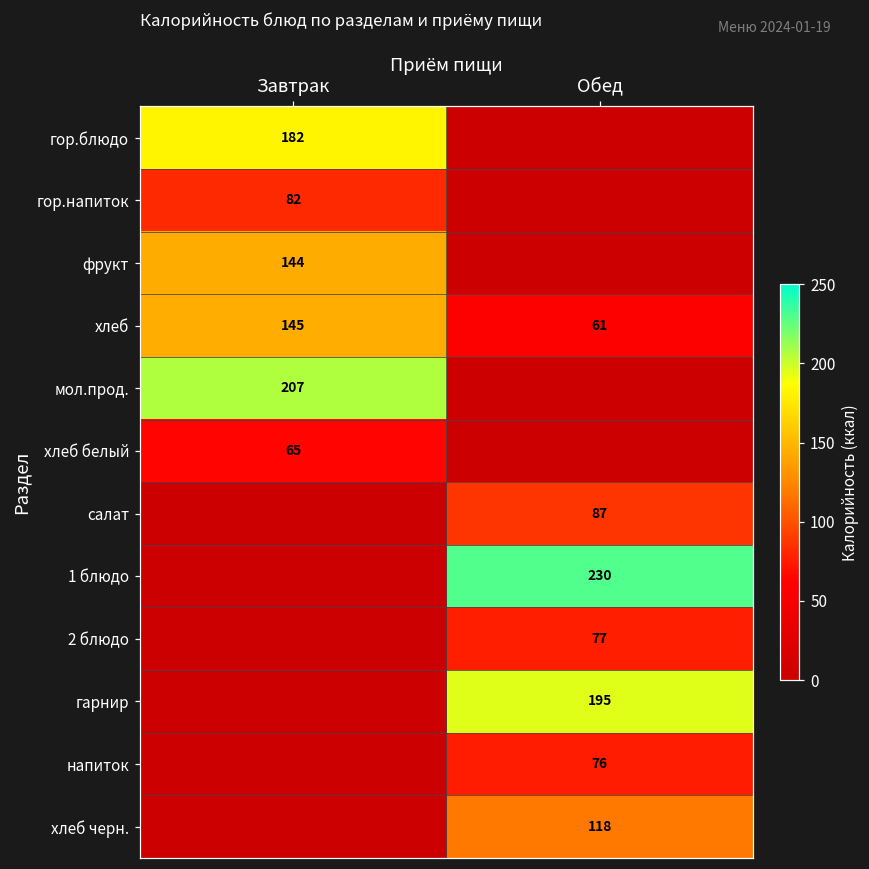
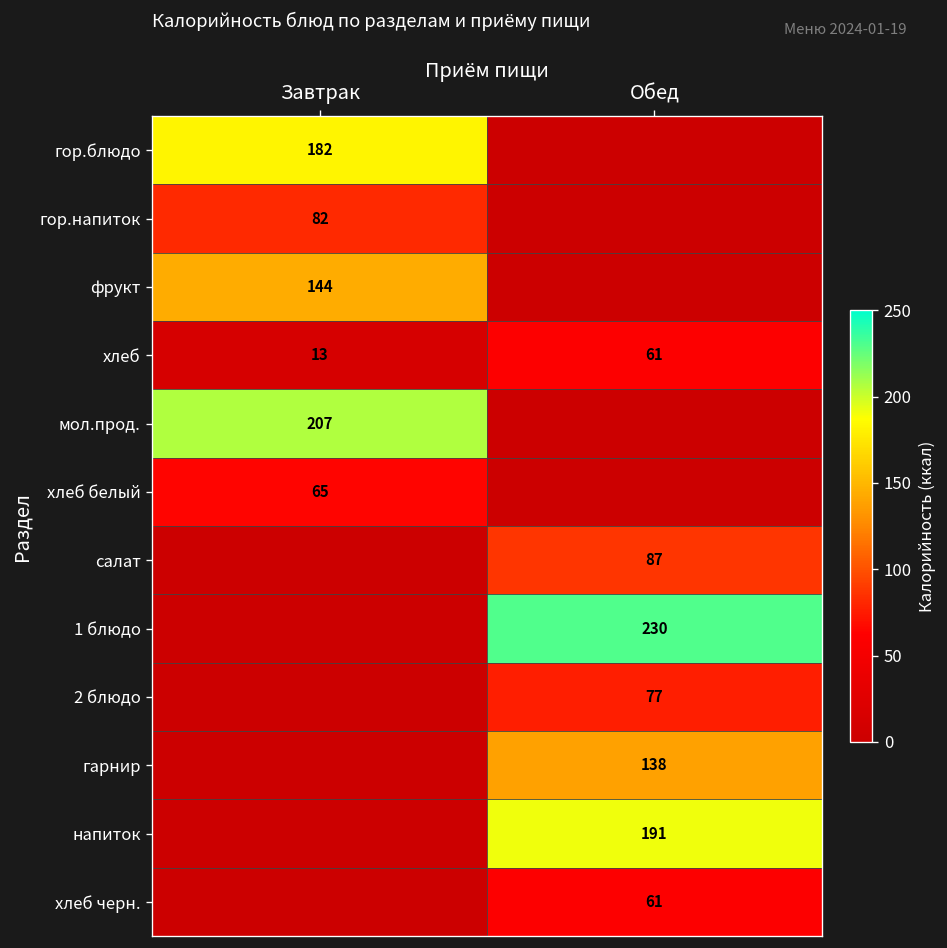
хлеб, Завтрак: 145 -> 13
гарнир, Обед: 195 -> 138
напиток, Обед: 76 -> 191
хлеб черн., Обед: 118 -> 61
